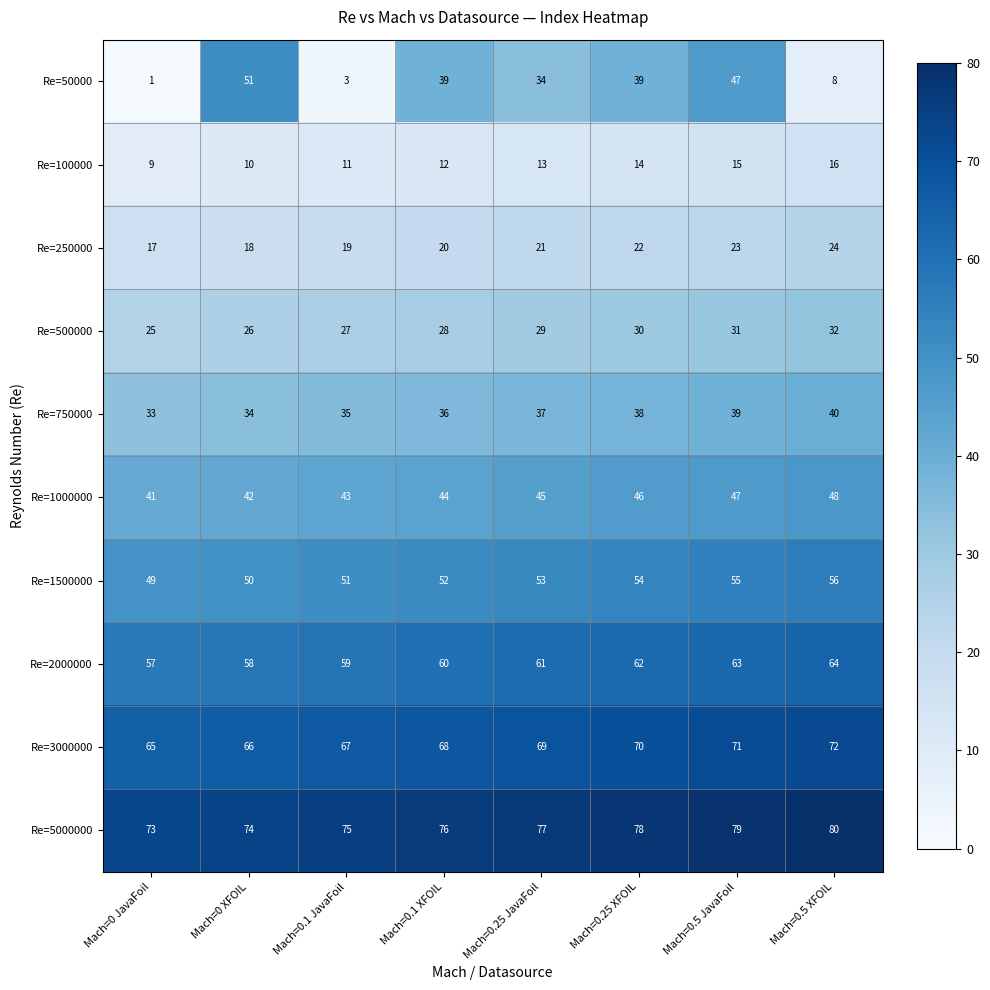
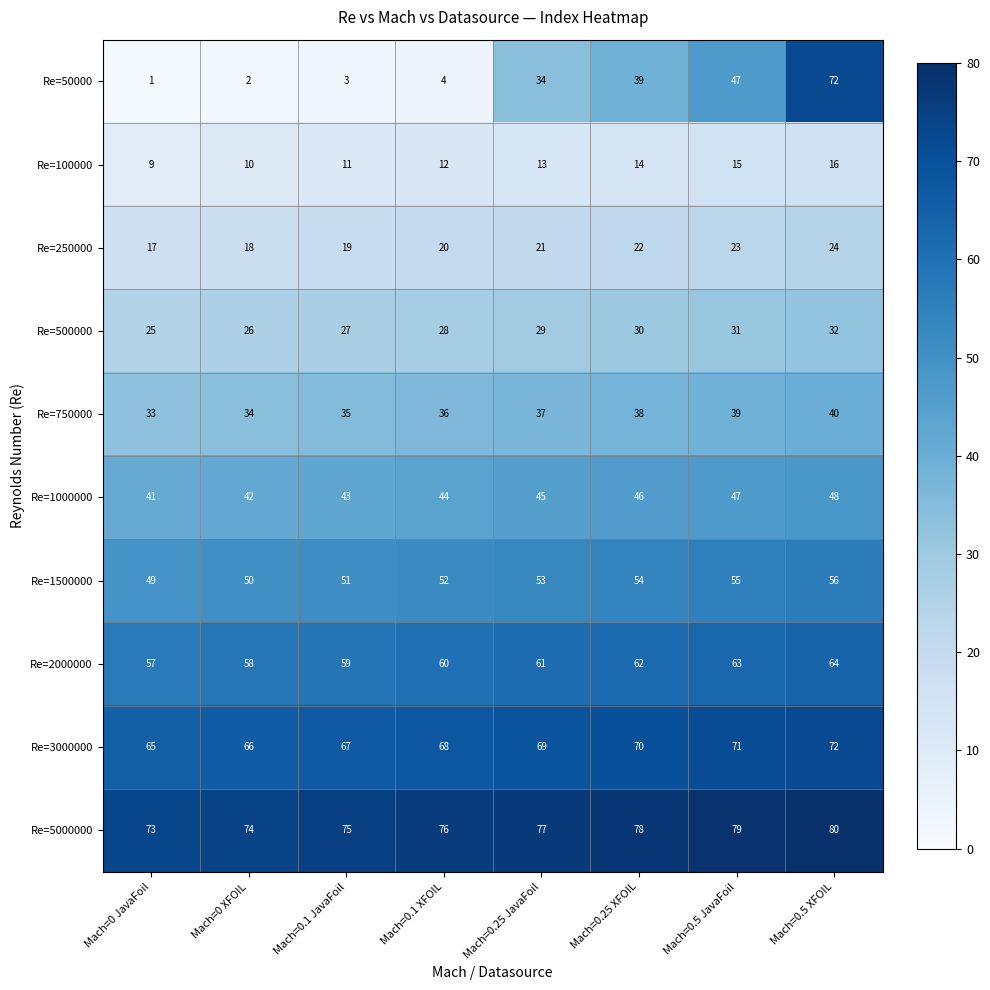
Re=50000, Mach=0 XFOIL: 51 -> 2
Re=50000, Mach=0.1 XFOIL: 39 -> 4
Re=50000, Mach=0.5 XFOIL: 8 -> 72
